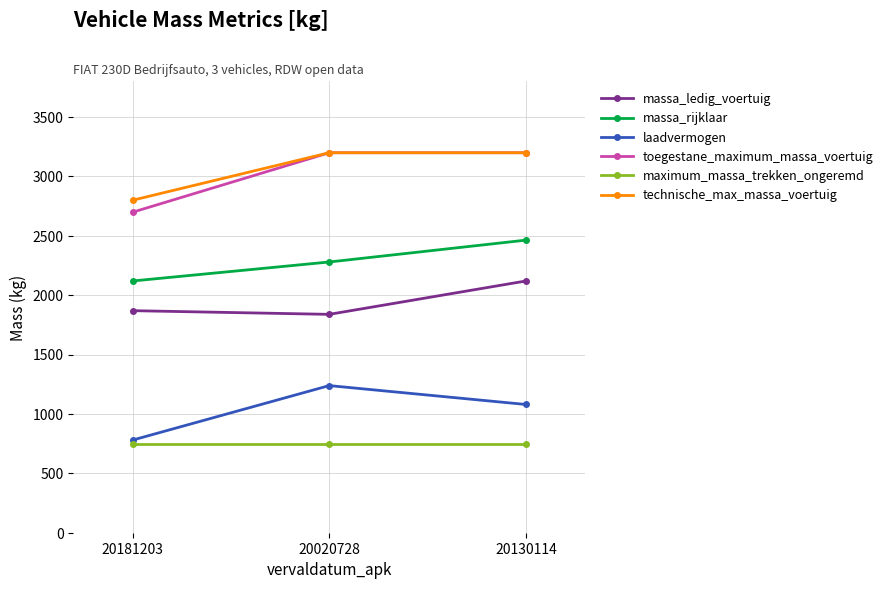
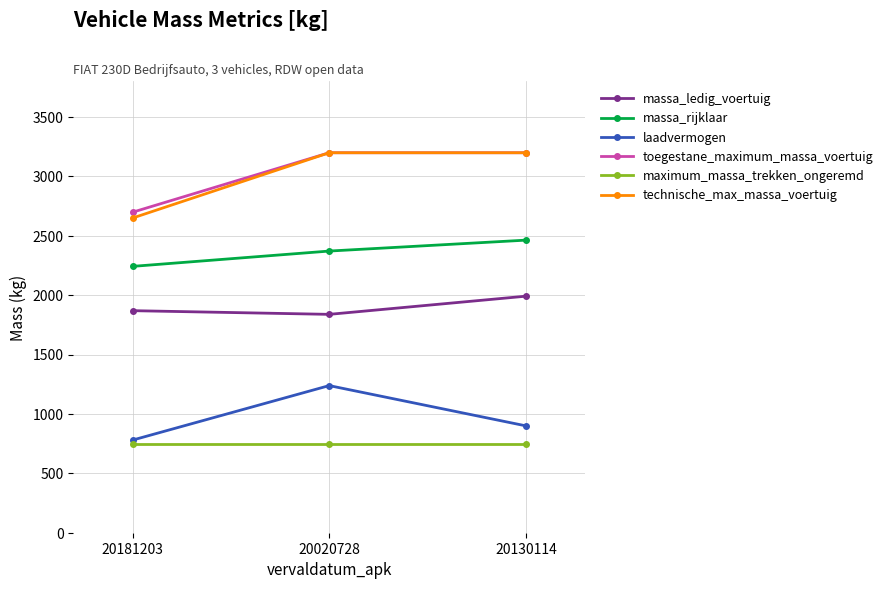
massa_rijklaar, 20181203: 2120 -> 2240
technische_max_massa_voertuig, 20181203: 2800 -> 2650
massa_rijklaar, 20020728: 2280 -> 2370
massa_ledig_voertuig, 20130114: 2120 -> 1990
laadvermogen, 20130114: 1080 -> 900
